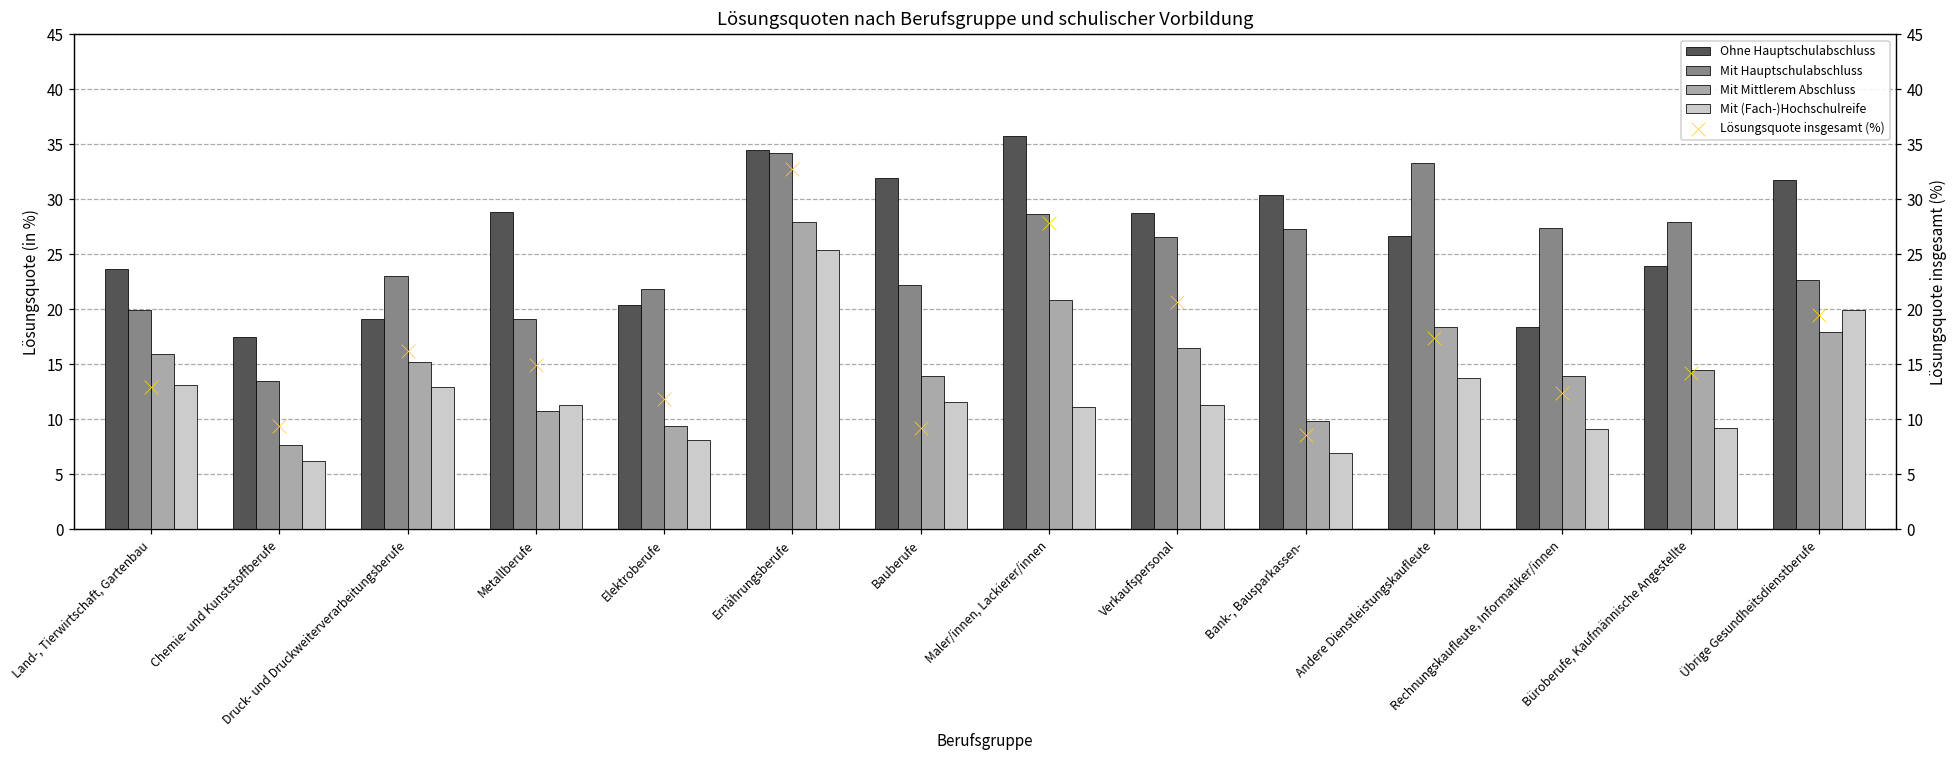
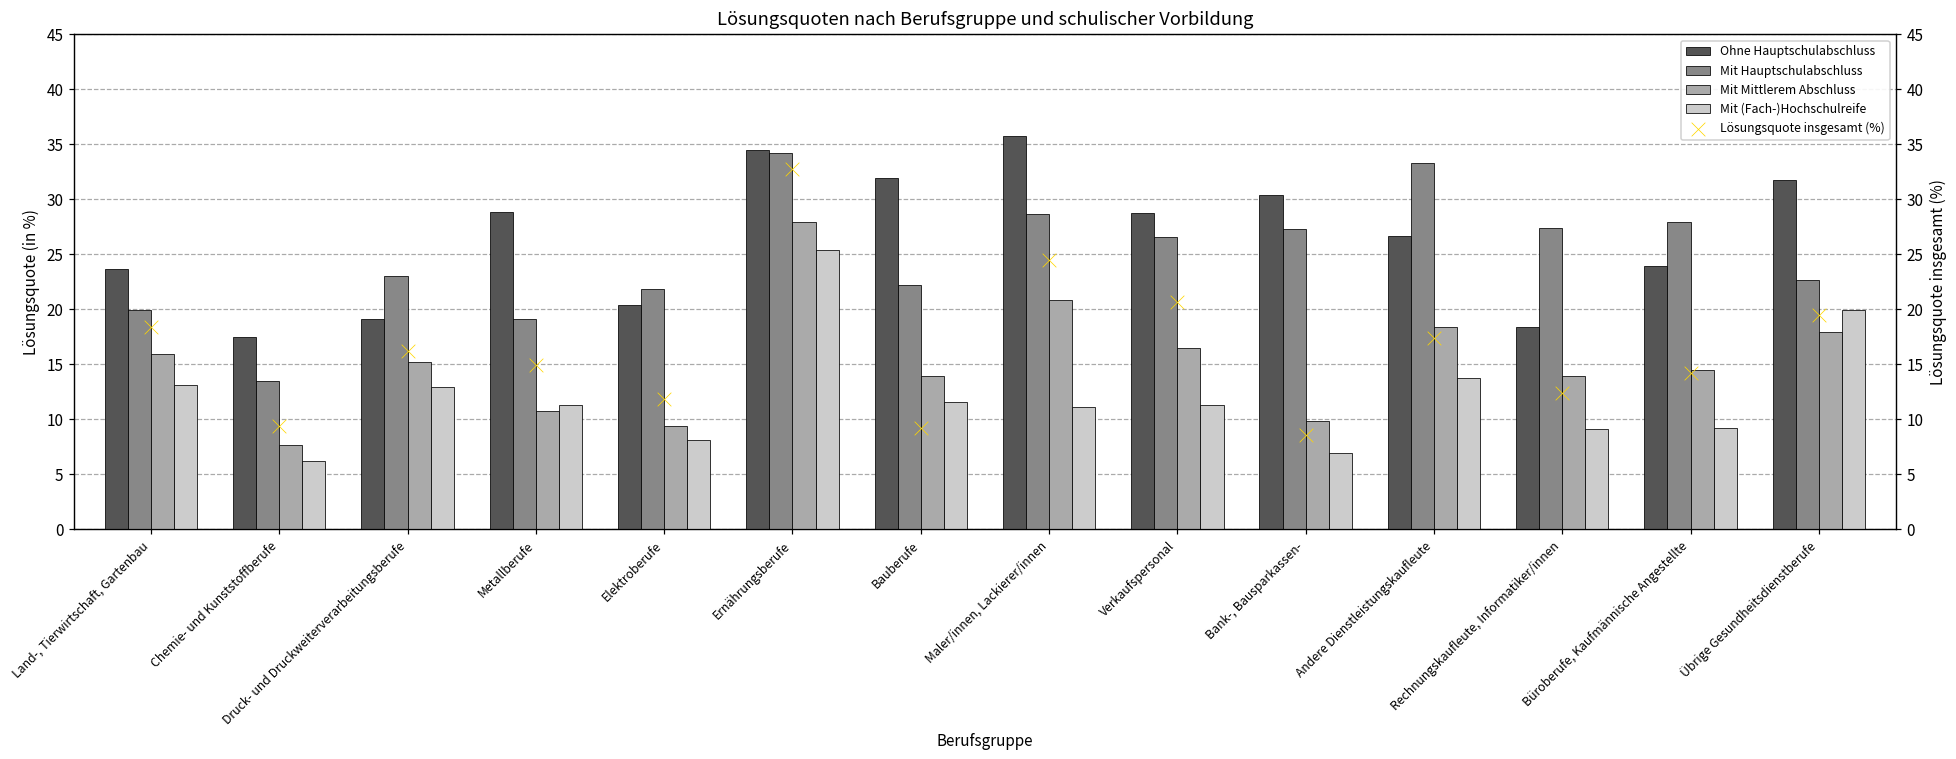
Lösungsquote insgesamt (%), Land-, Tierwirtschaft, Gartenbau: 13 -> 18
Lösungsquote insgesamt (%), Maler/innen, Lackierer/innen: 28 -> 24
